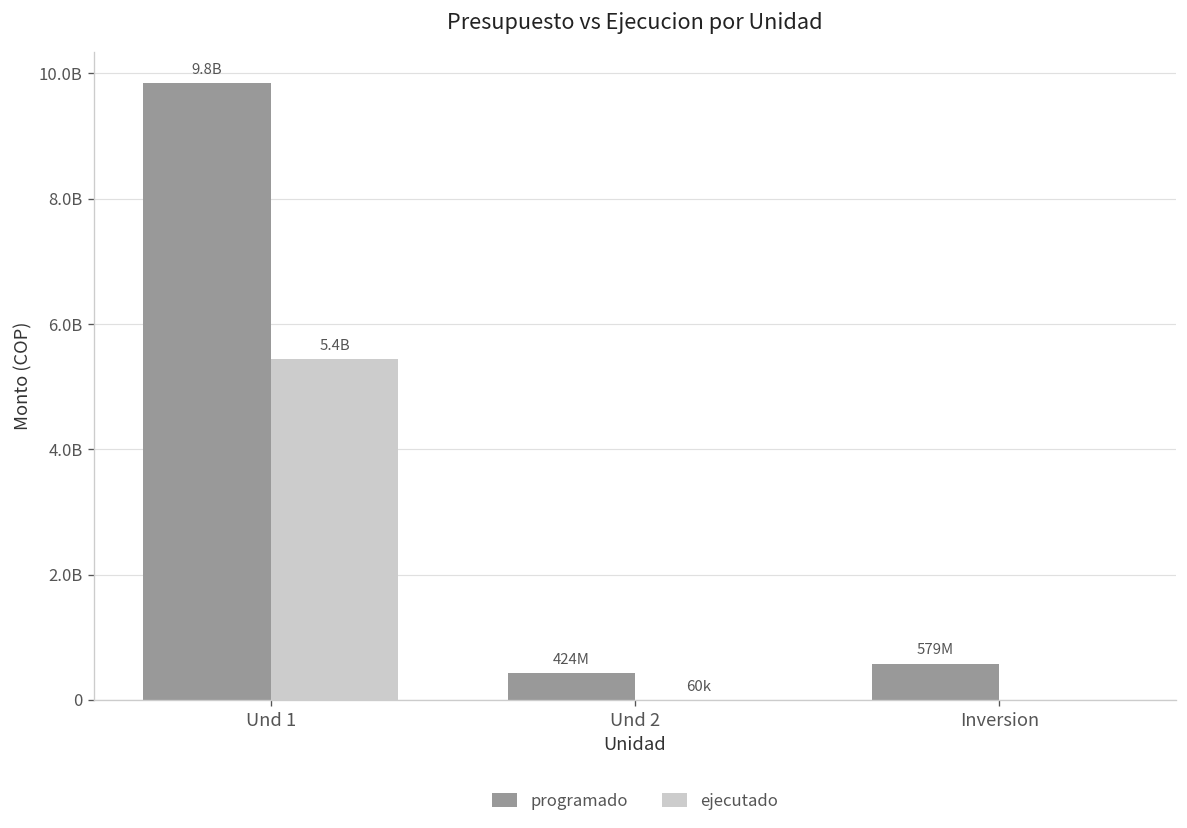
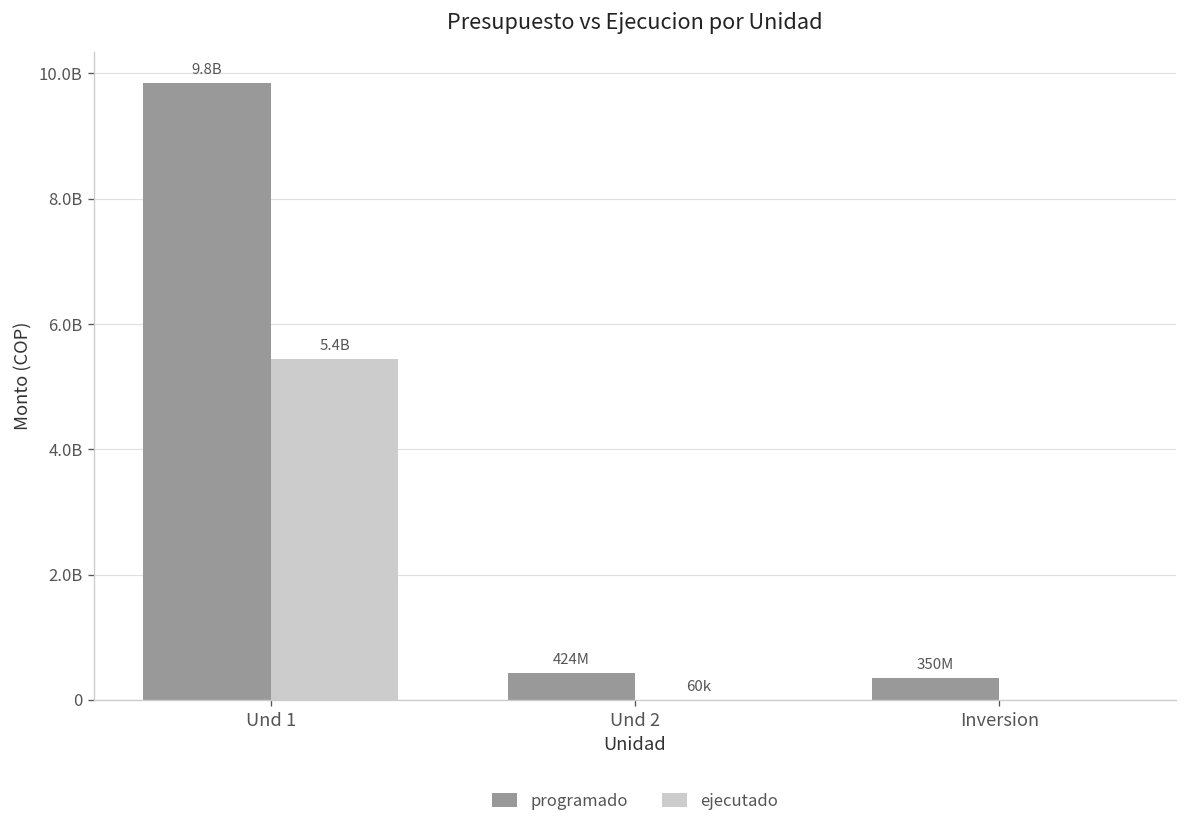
programado, Inversion: 579M -> 350M
